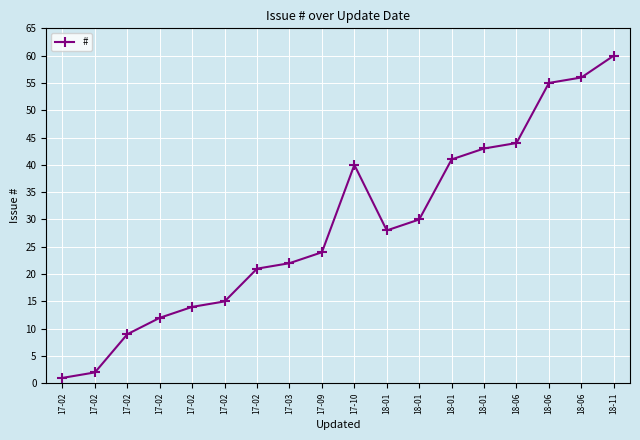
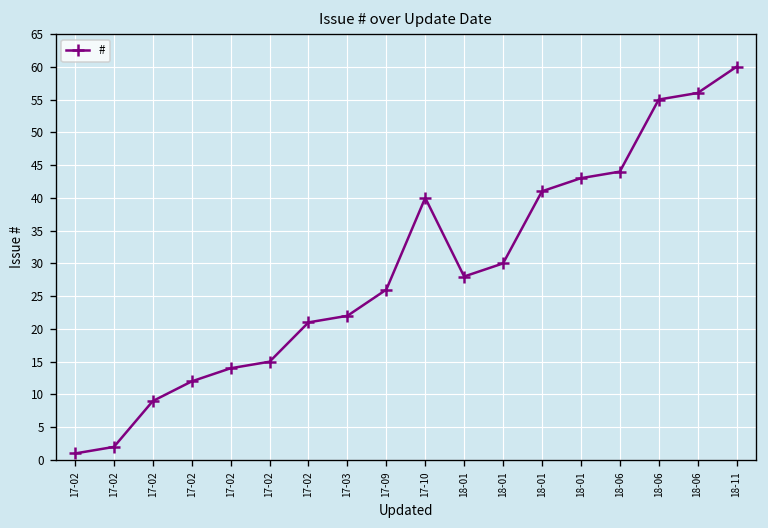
17-09: 24 -> 26
